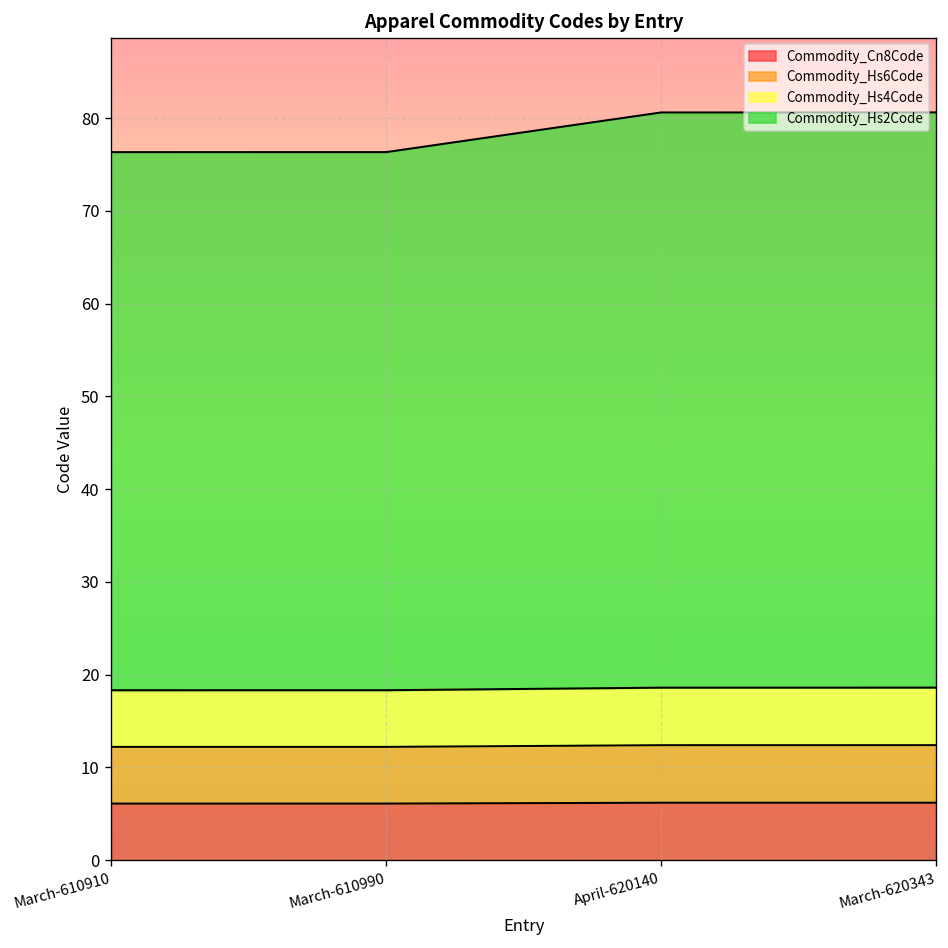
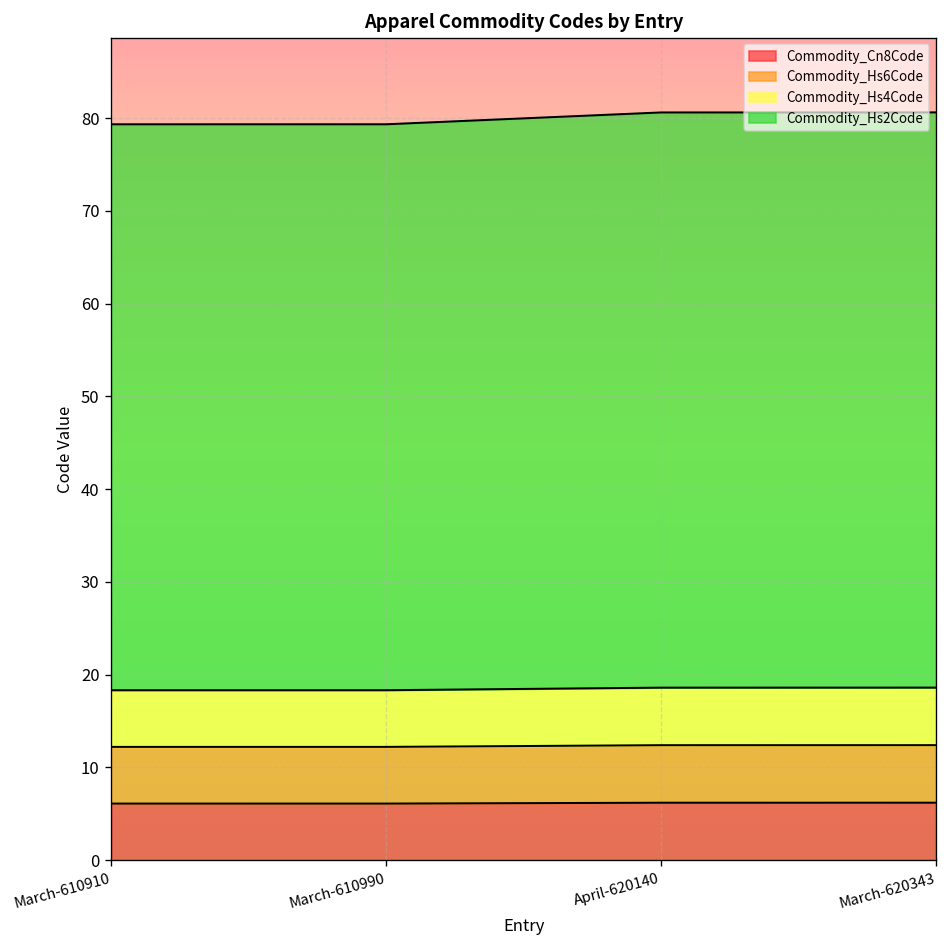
Commodity_Hs2Code, March-610910: 58 -> 61
Commodity_Hs2Code, March-610990: 58 -> 61
